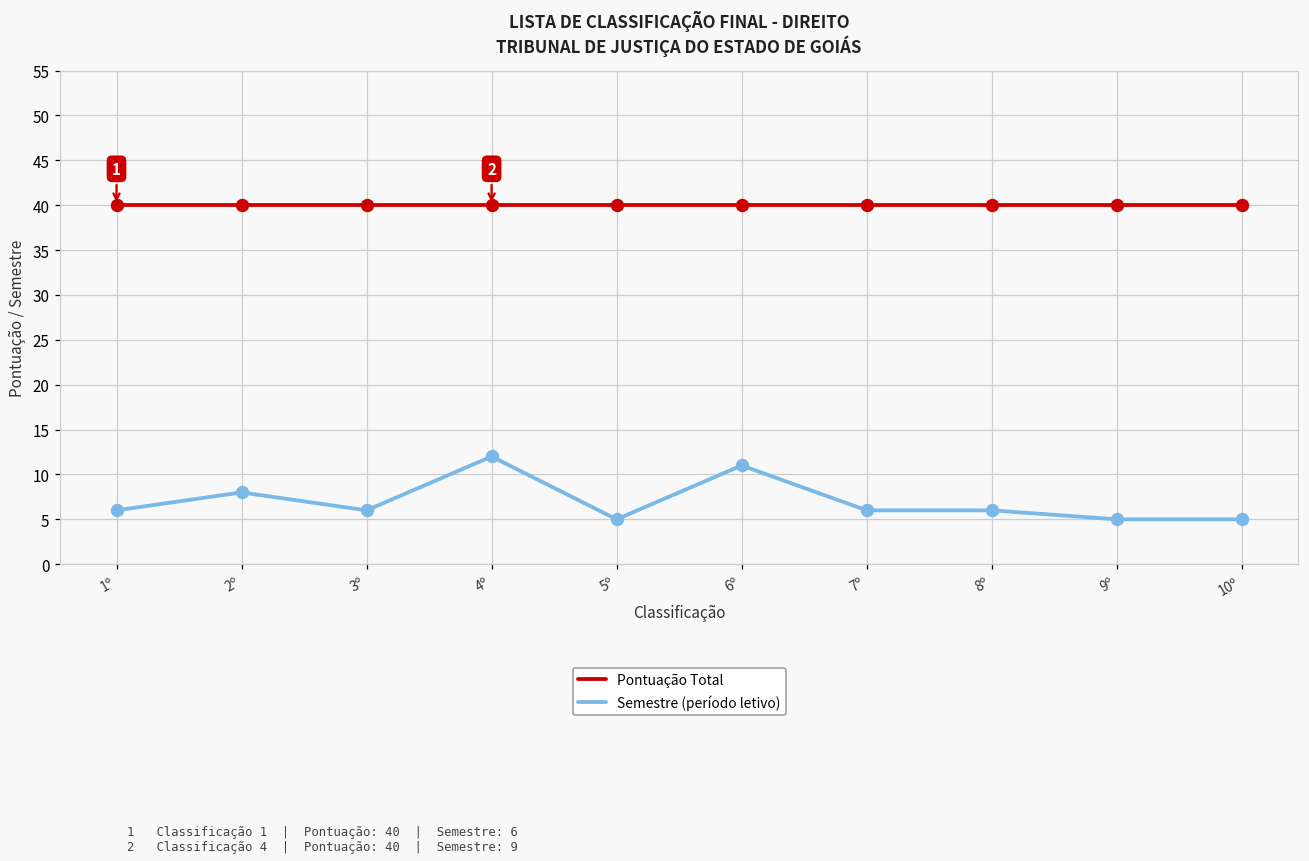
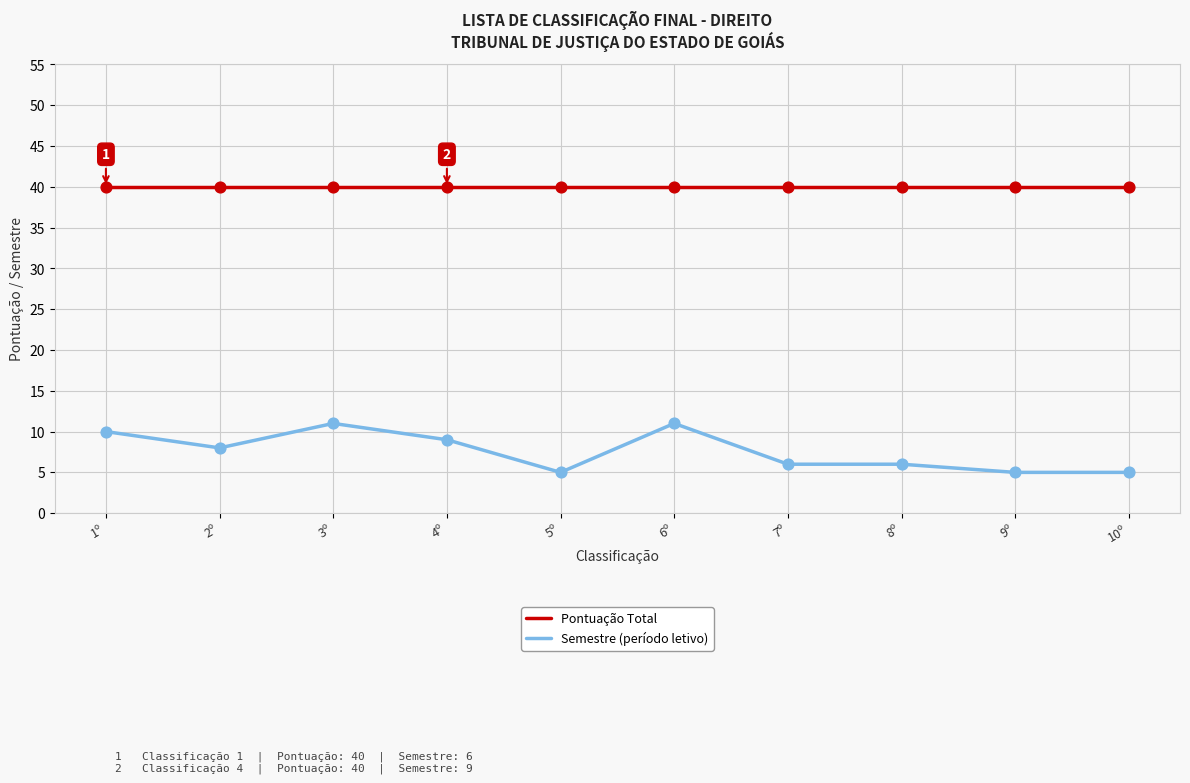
Semestre (período letivo), 1º: 6 -> 10
Semestre (período letivo), 3º: 6 -> 11
Semestre (período letivo), 4º: 12 -> 9
